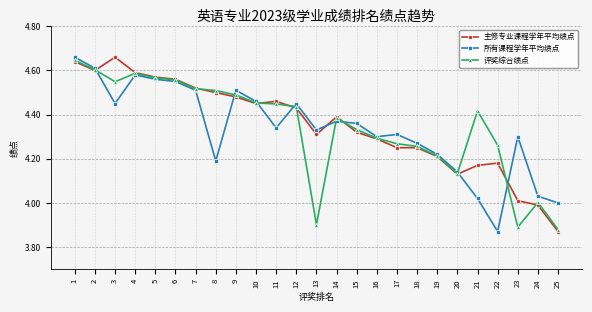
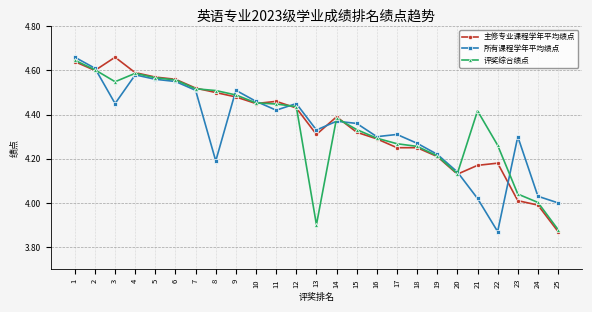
所有课程学年平均绩点, 11: 4.34 -> 4.42
评奖综合绩点, 23: 3.89 -> 4.04
